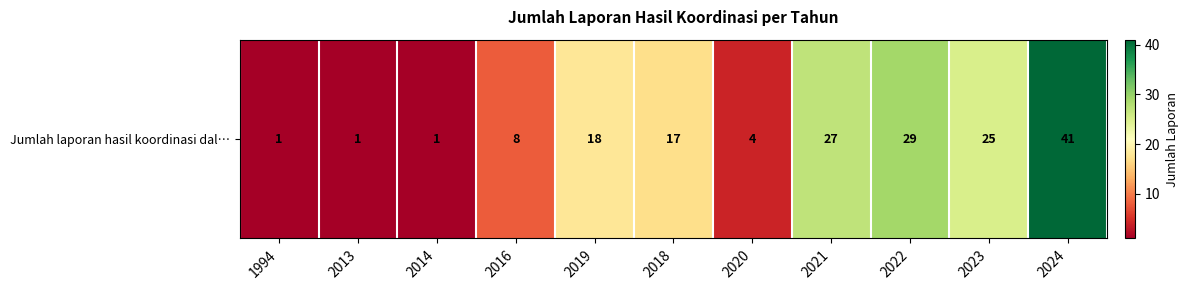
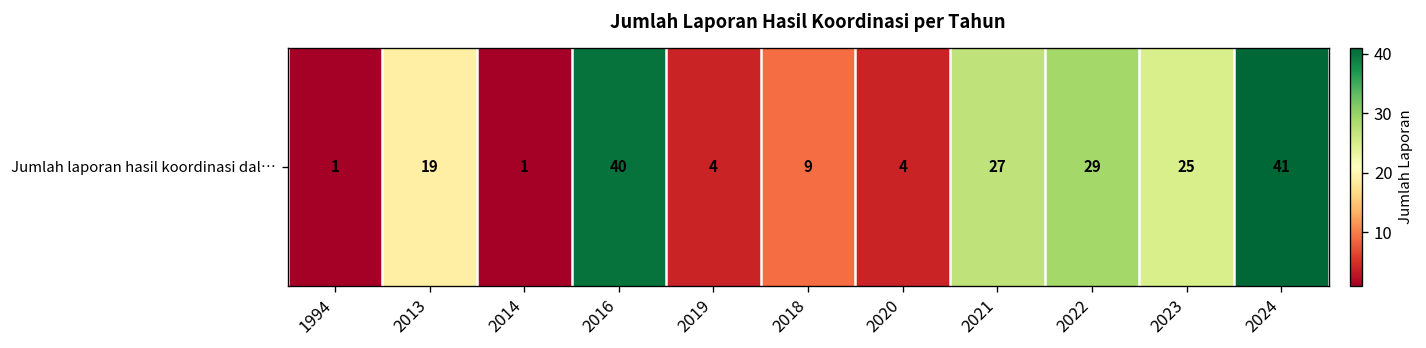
Jumlah laporan hasil koordinasi dal…, 2013: 1 -> 19
Jumlah laporan hasil koordinasi dal…, 2016: 8 -> 40
Jumlah laporan hasil koordinasi dal…, 2019: 18 -> 4
Jumlah laporan hasil koordinasi dal…, 2018: 17 -> 9
